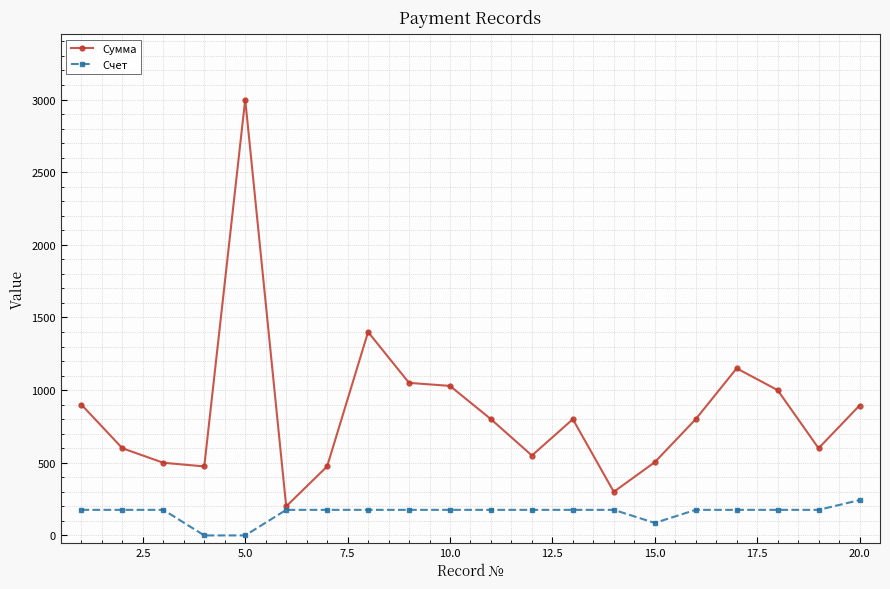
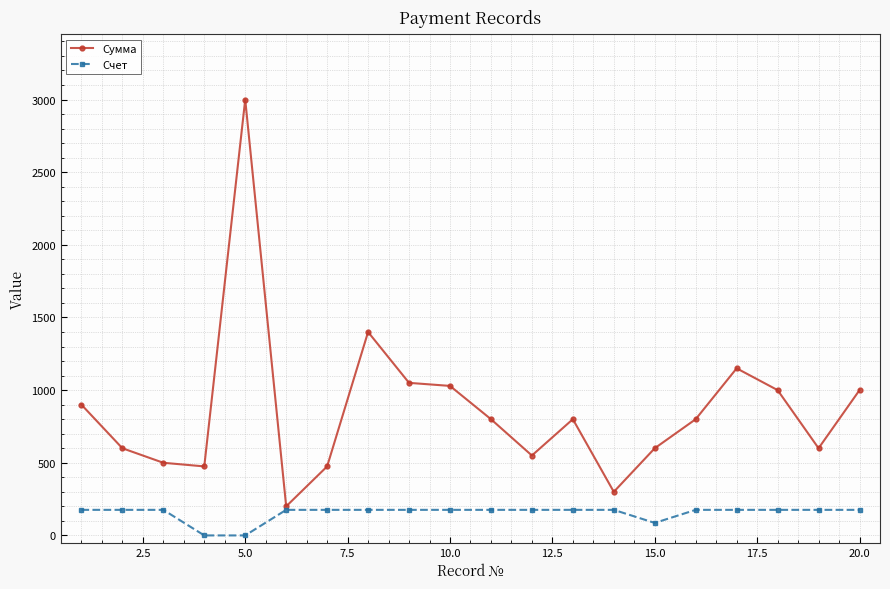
Сумма, 15.0: 500 -> 600
Сумма, 20.0: 890 -> 1000
Счет, 20.0: 240 -> 180
